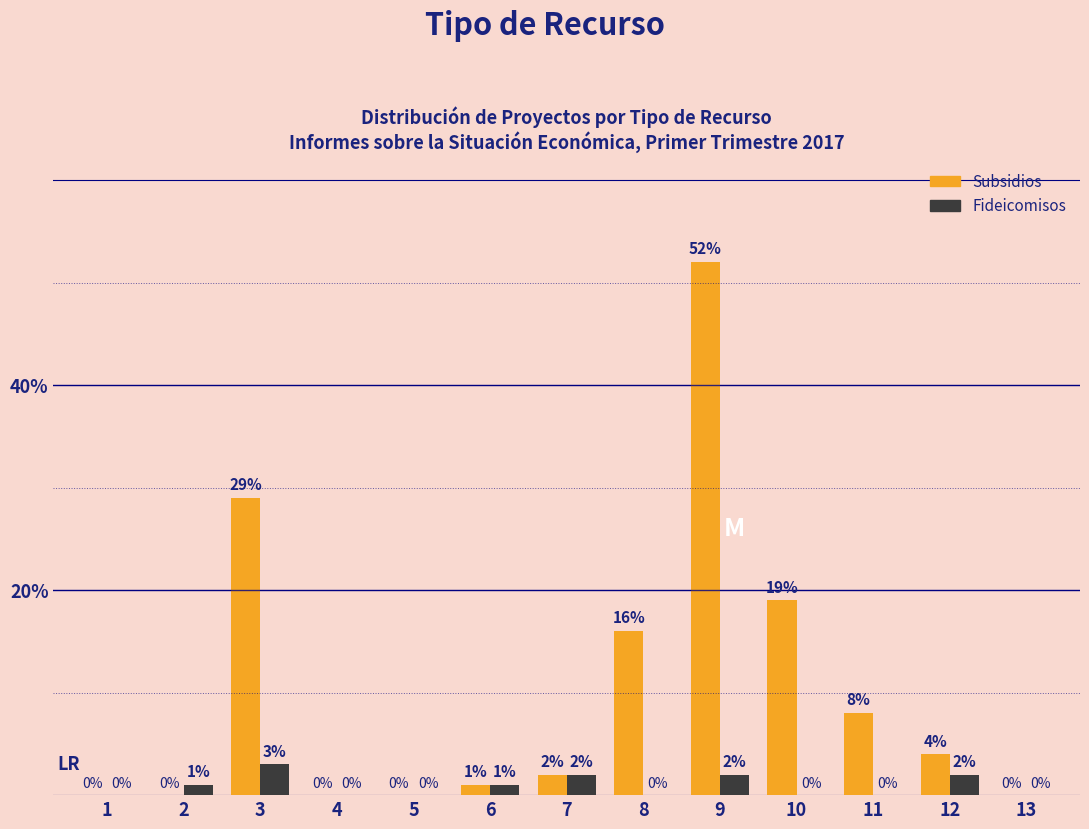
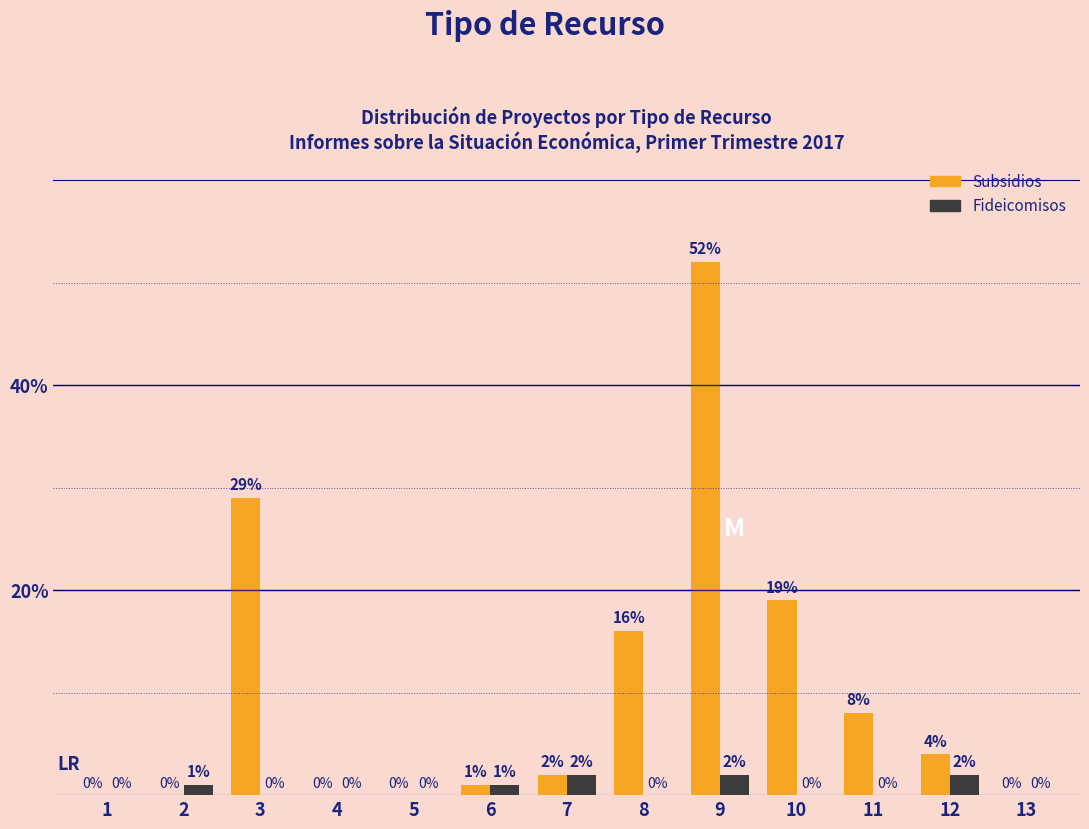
Fideicomisos, 3: 3% -> 0%
